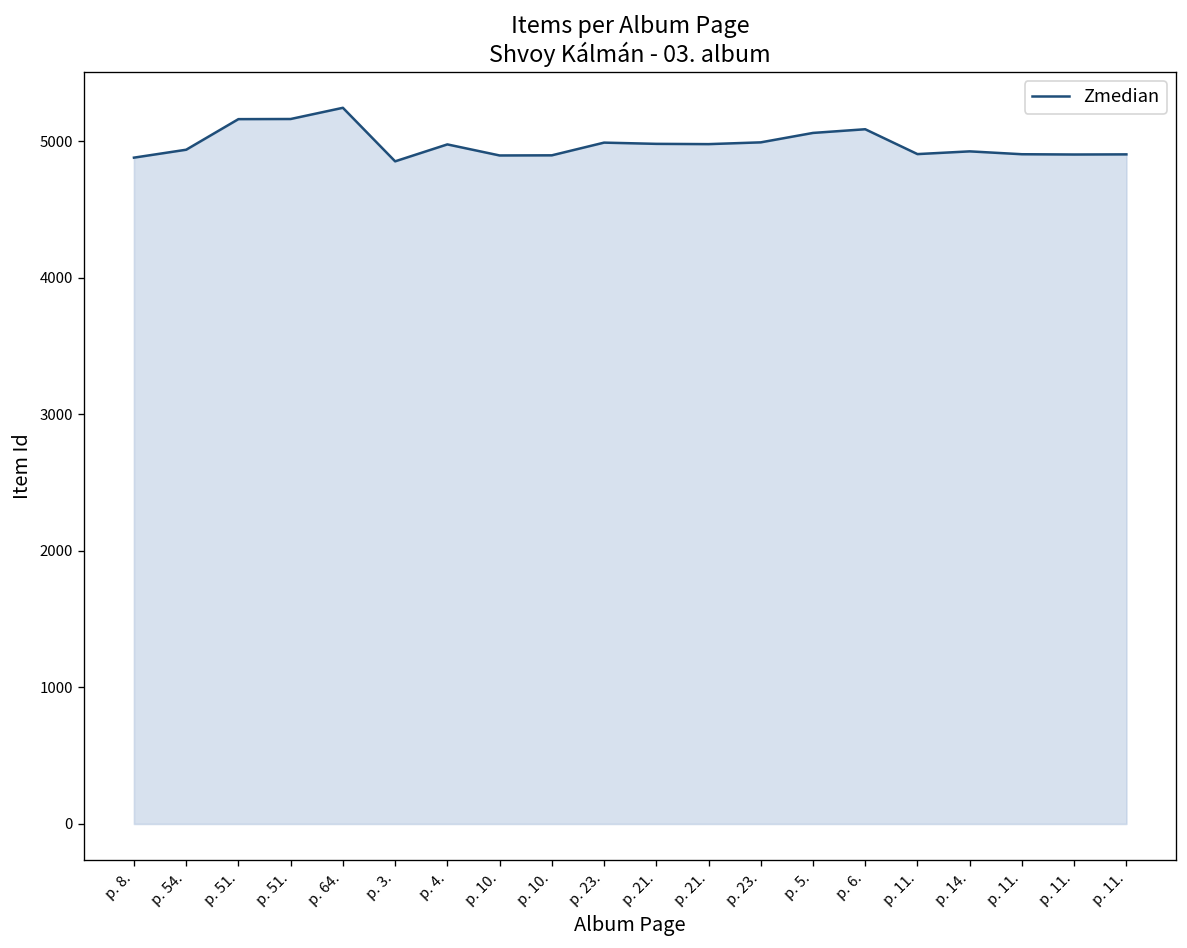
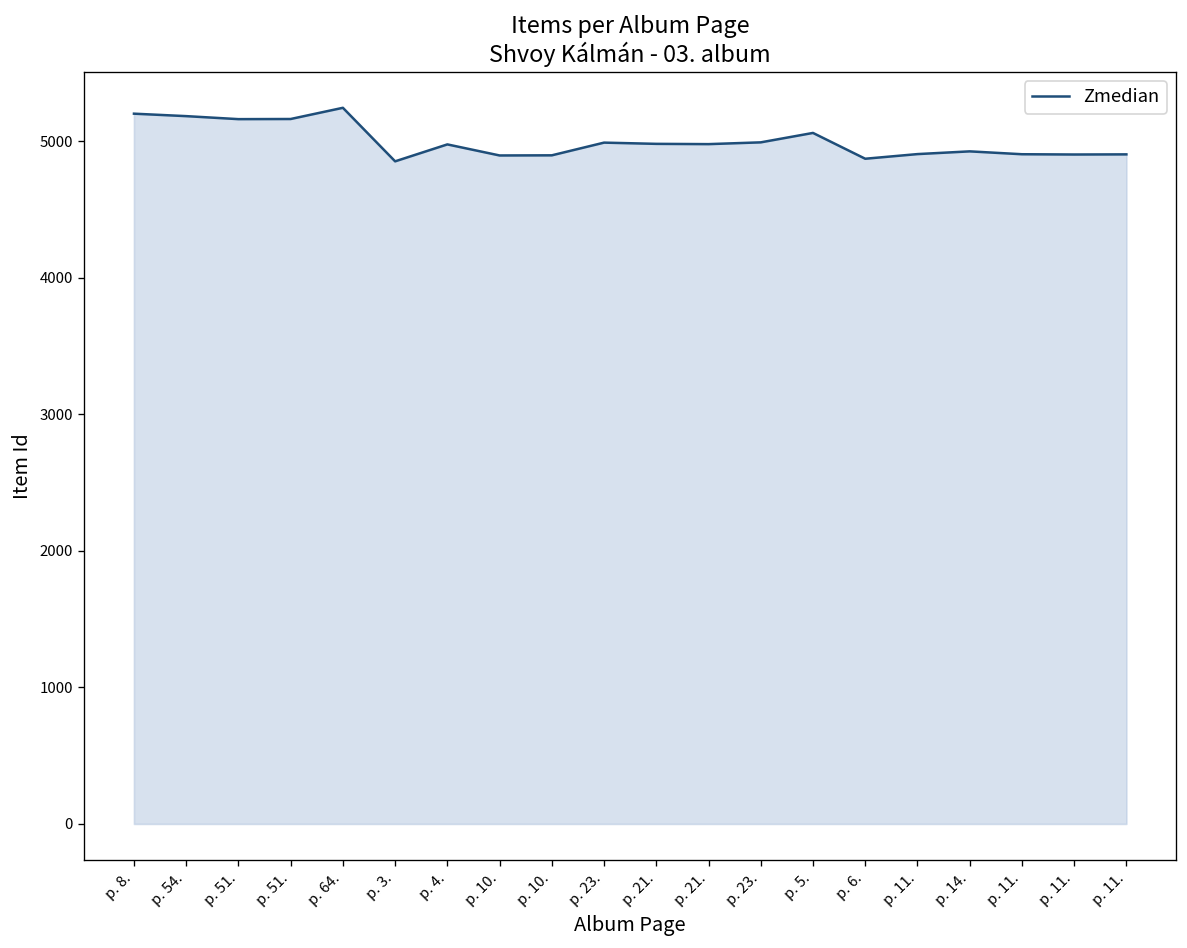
p. 8.: 4880 -> 5200
p. 54.: 4940 -> 5180
p. 6.: 5090 -> 4870
